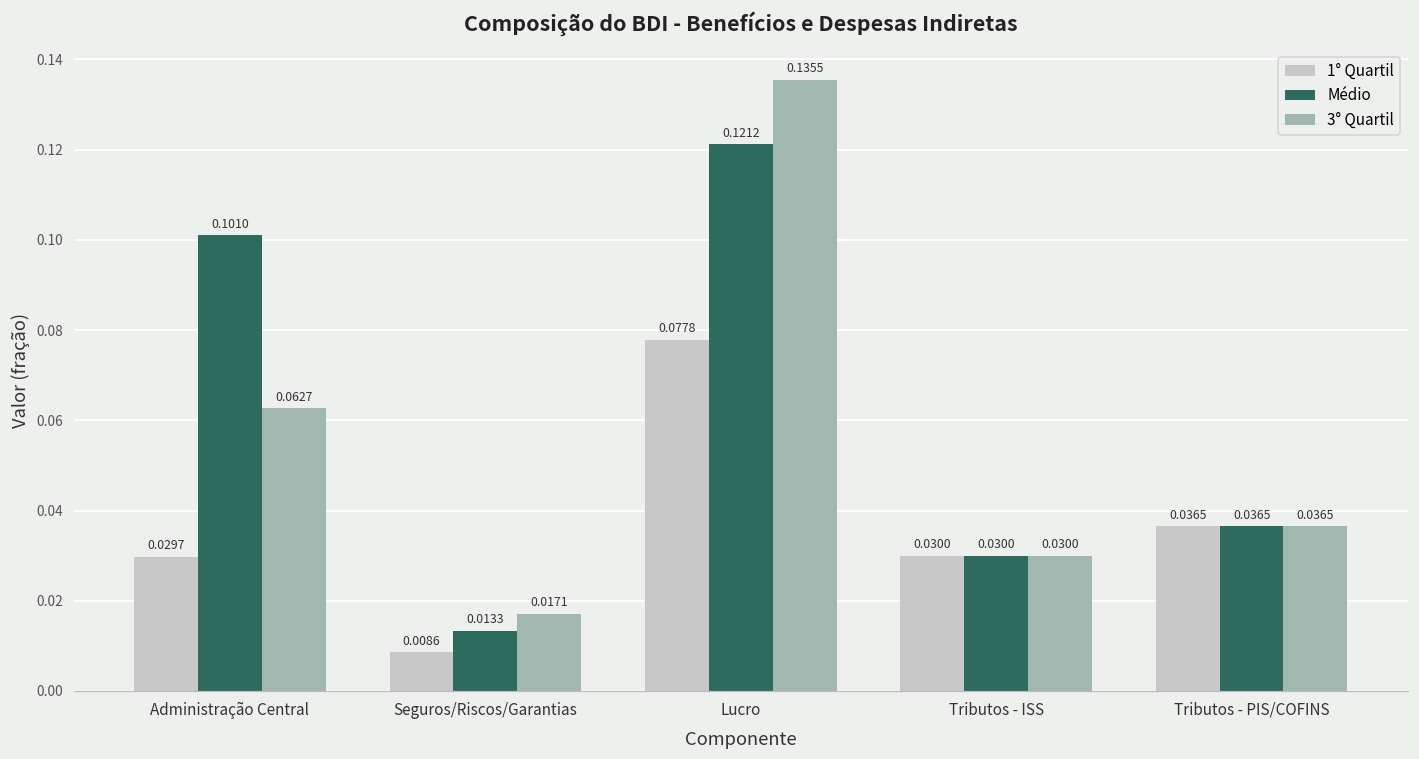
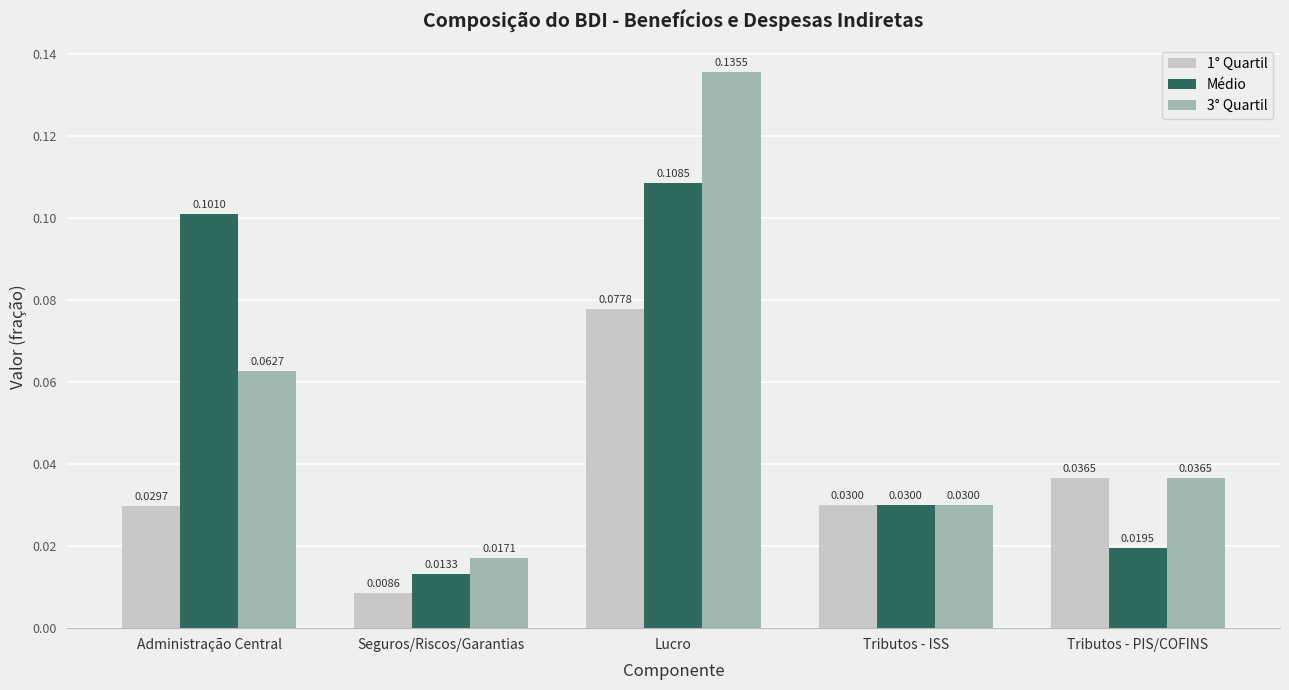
Médio, Lucro: 0.1212 -> 0.1085
Médio, Tributos - PIS/COFINS: 0.0365 -> 0.0195
